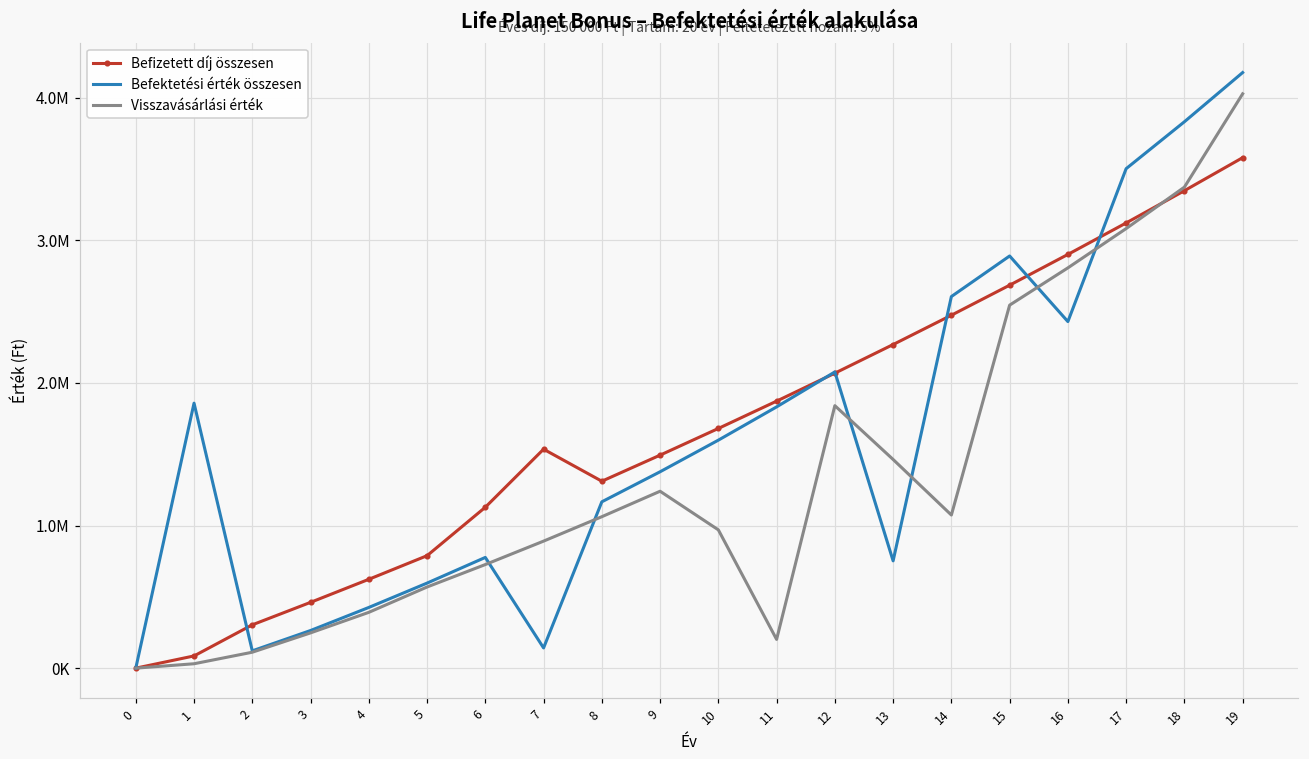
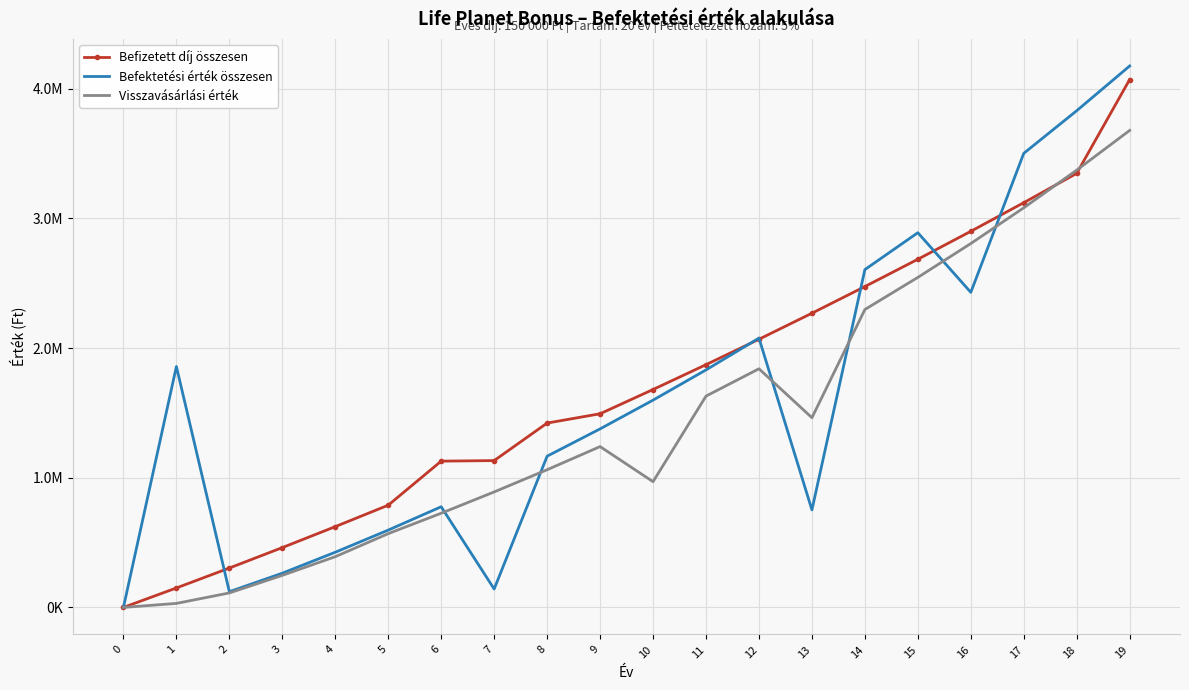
Befizetett díj összesen, 1: 90000 -> 150000
Befizetett díj összesen, 7: 1530000 -> 1130000
Befizetett díj összesen, 8: 1310000 -> 1420000
Visszavásárlási érték, 11: 200000 -> 1630000
Visszavásárlási érték, 14: 1070000 -> 2300000
Befizetett díj összesen, 19: 3580000 -> 4070000
Visszavásárlási érték, 19: 4030000 -> 3680000
